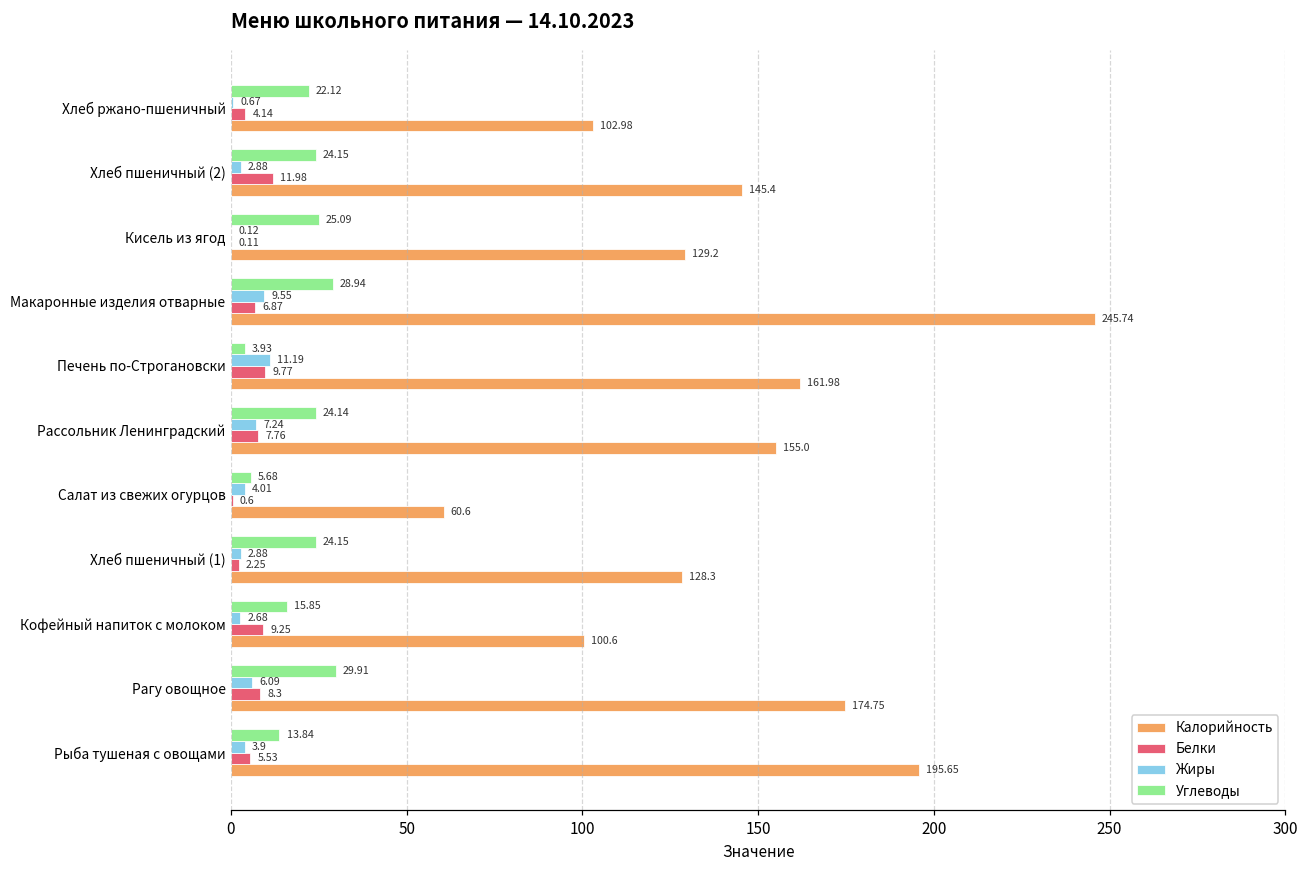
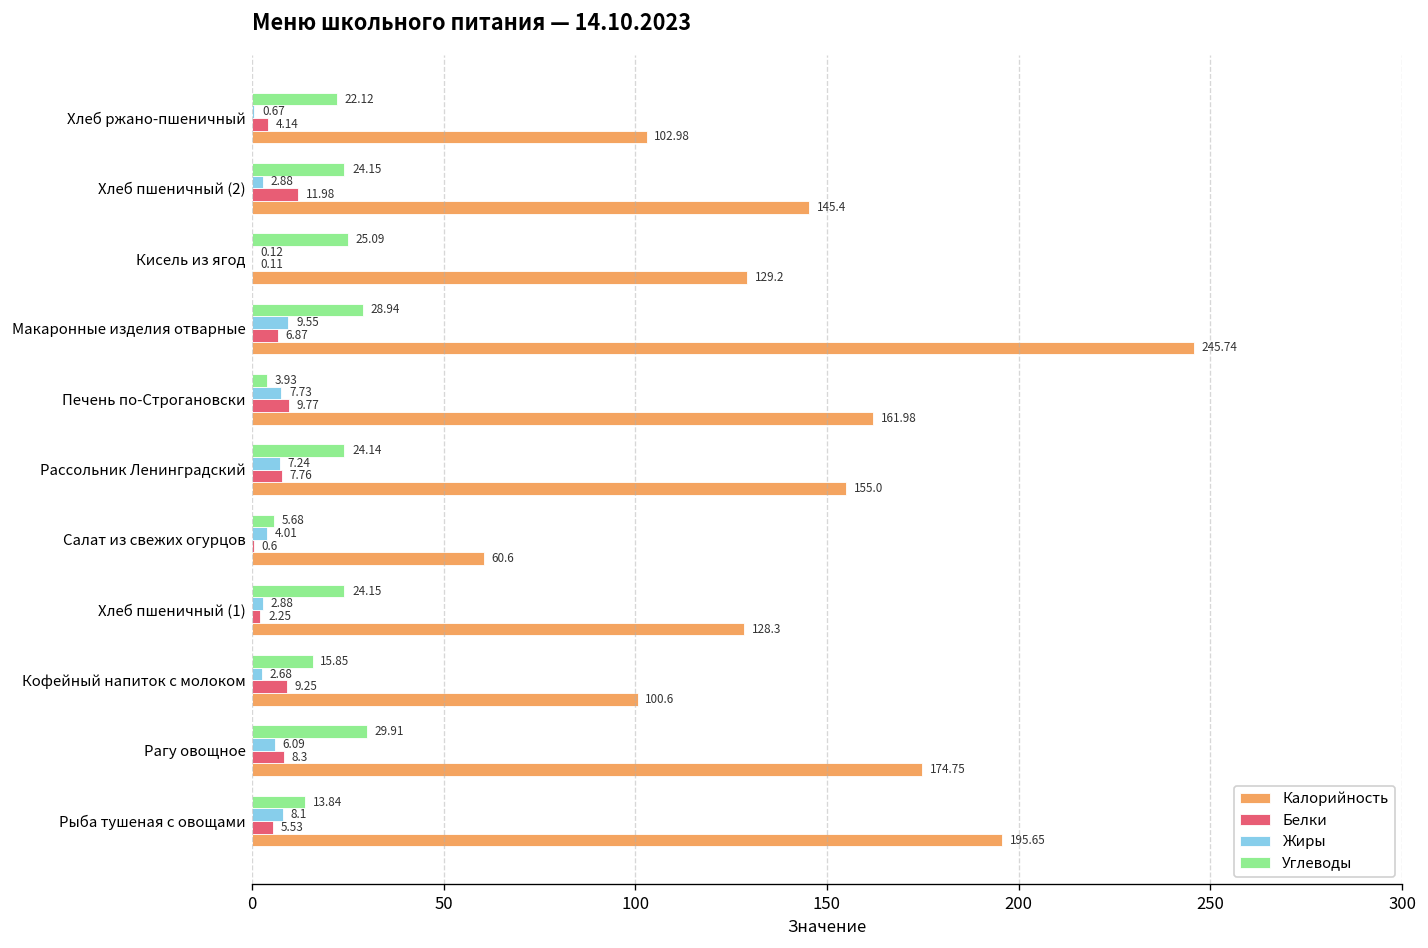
Жиры, Печень по-Строгановски: 11.19 -> 7.73
Жиры, Рыба тушеная с овощами: 3.9 -> 8.1
